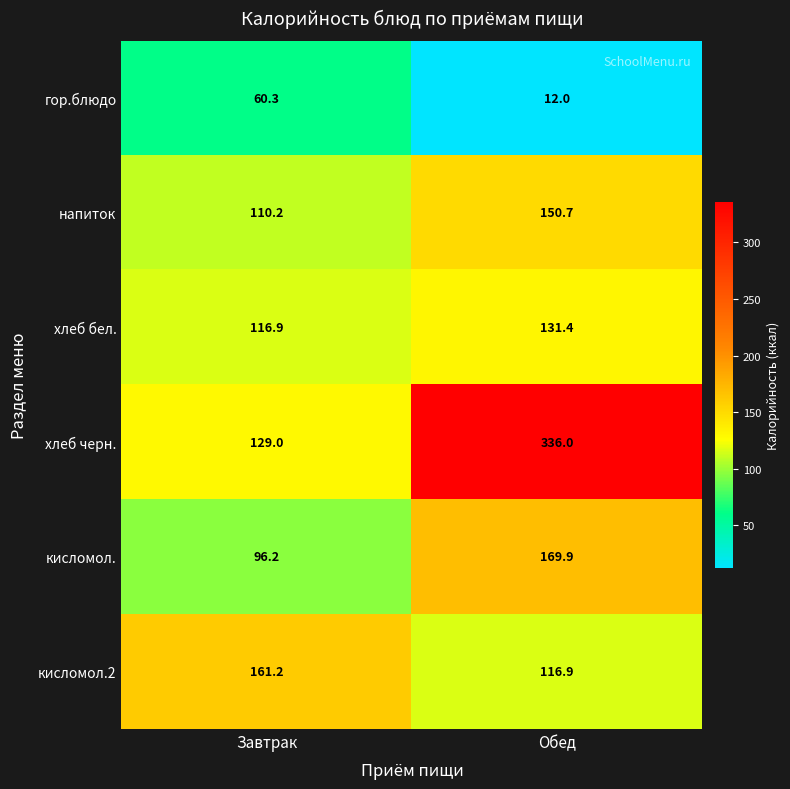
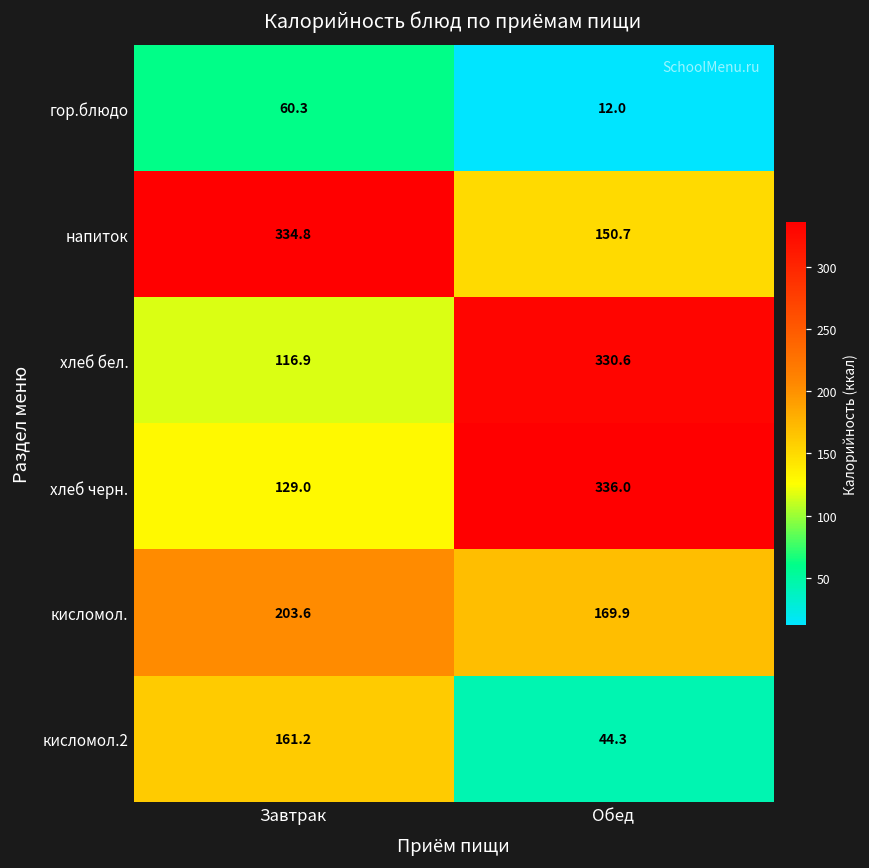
напиток, Завтрак: 110.2 -> 334.8
хлеб бел., Обед: 131.4 -> 330.6
кисломол., Завтрак: 96.2 -> 203.6
кисломол.2, Обед: 116.9 -> 44.3
